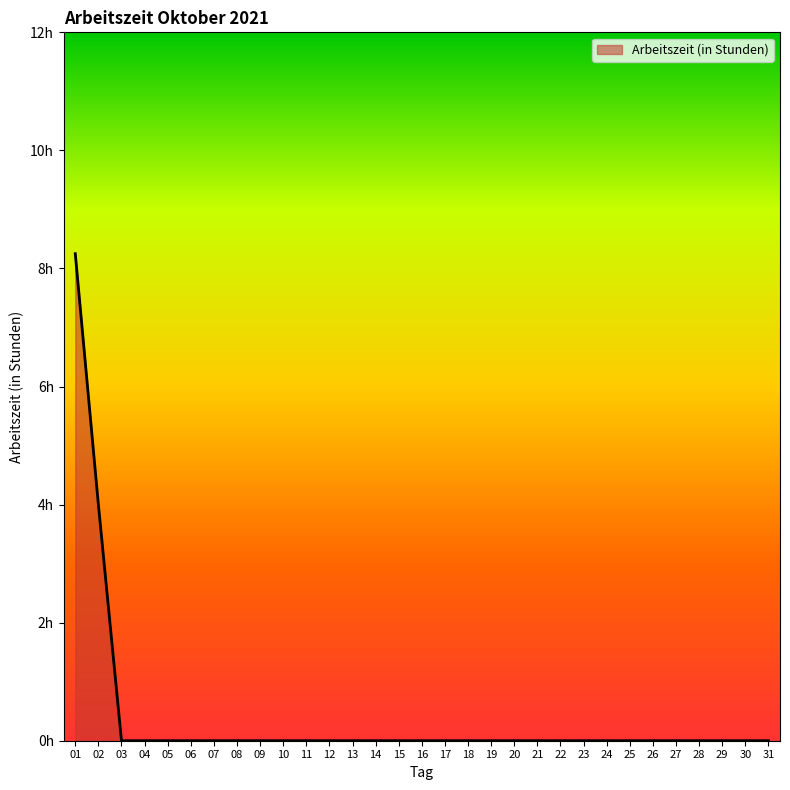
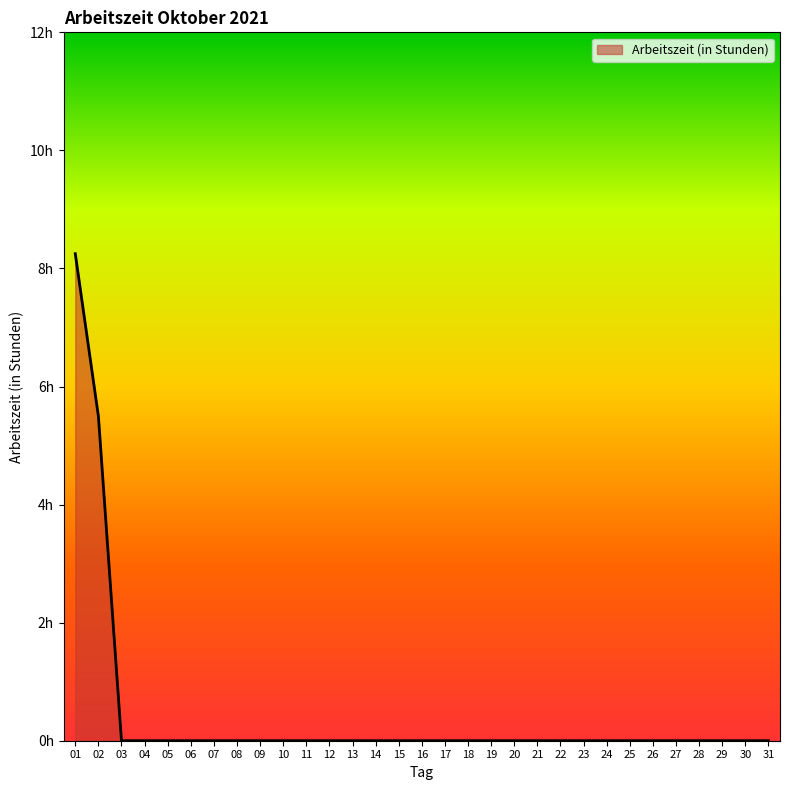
02: 4.0h -> 5.5h
